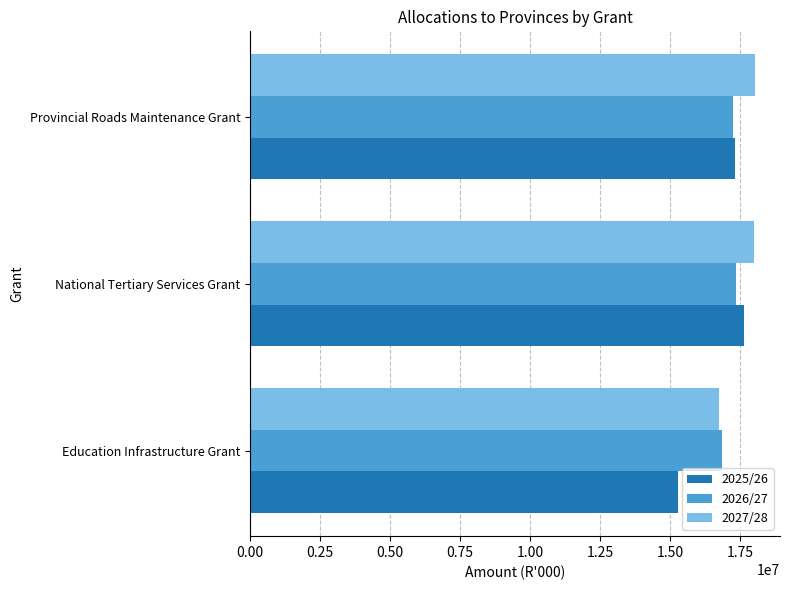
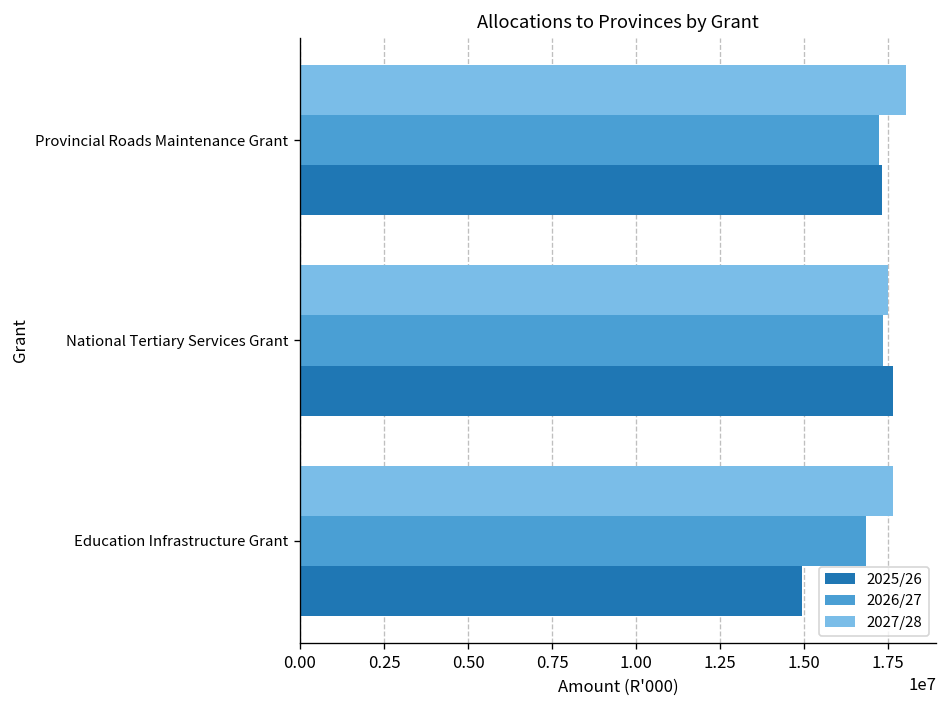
2027/28, National Tertiary Services Grant: 18000000 -> 17500000
2027/28, Education Infrastructure Grant: 16800000 -> 17700000
2025/26, Education Infrastructure Grant: 15300000 -> 14900000
